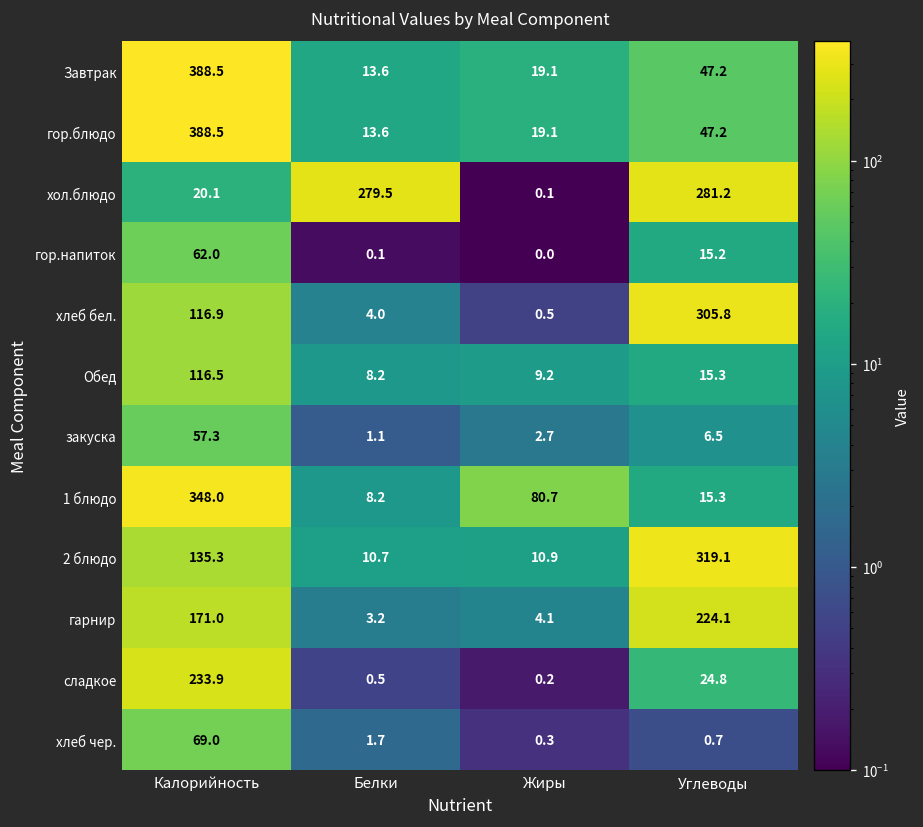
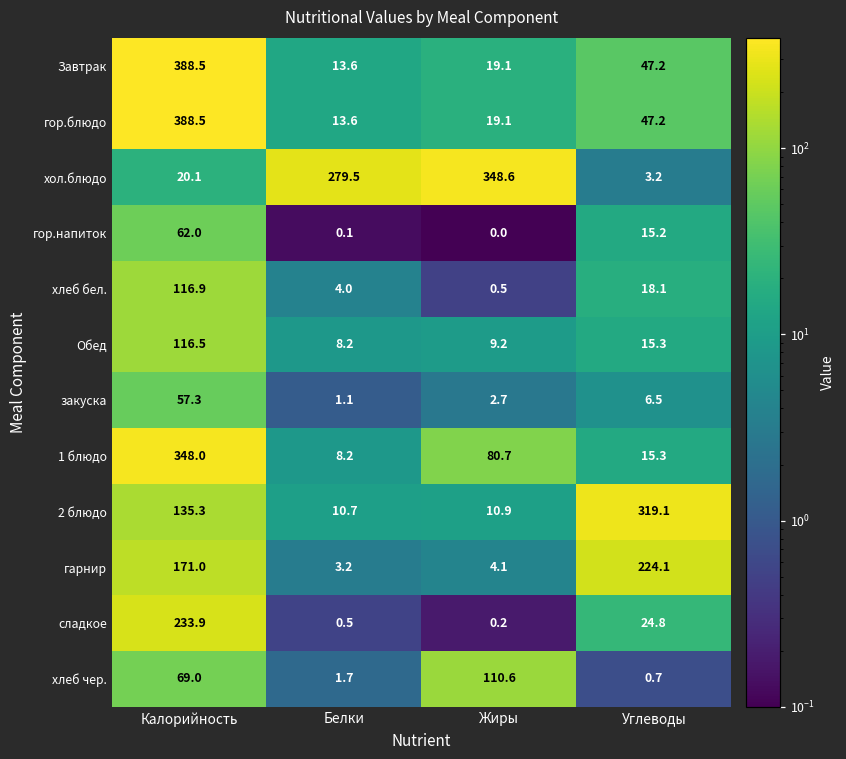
хол.блюдо, Жиры: 0.1 -> 348.6
хол.блюдо, Углеводы: 281.2 -> 3.2
хлеб бел., Углеводы: 305.8 -> 18.1
хлеб чер., Жиры: 0.3 -> 110.6
